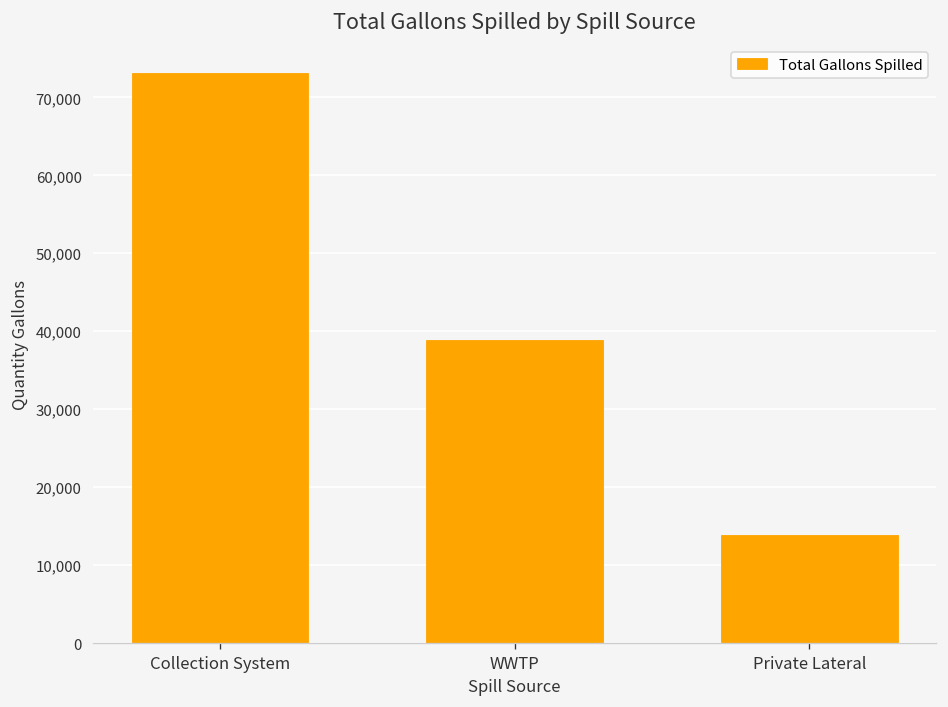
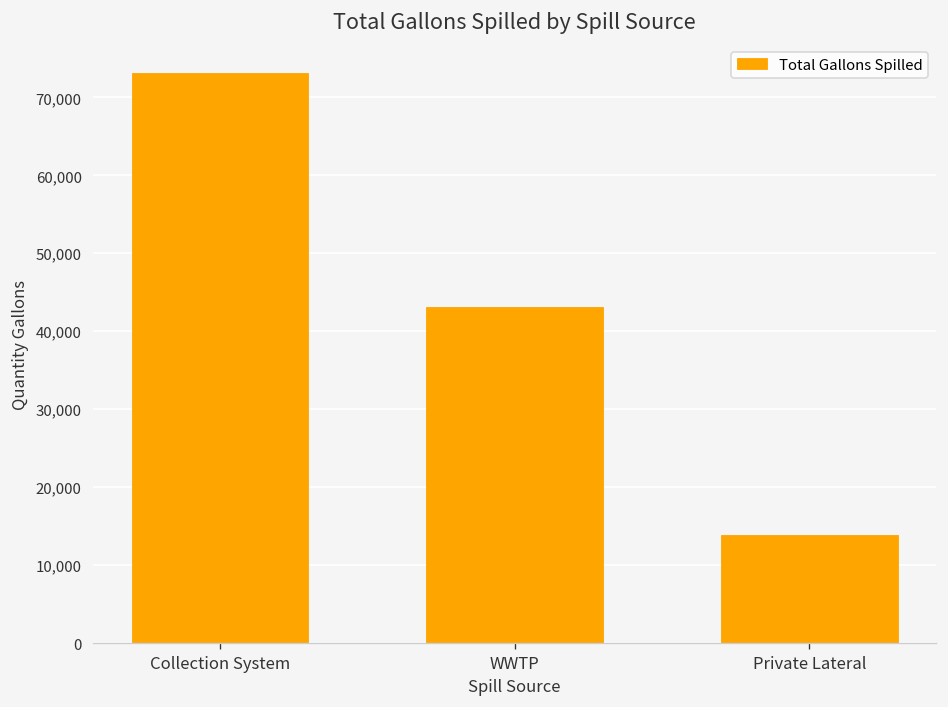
WWTP: 39,000 -> 43,000
